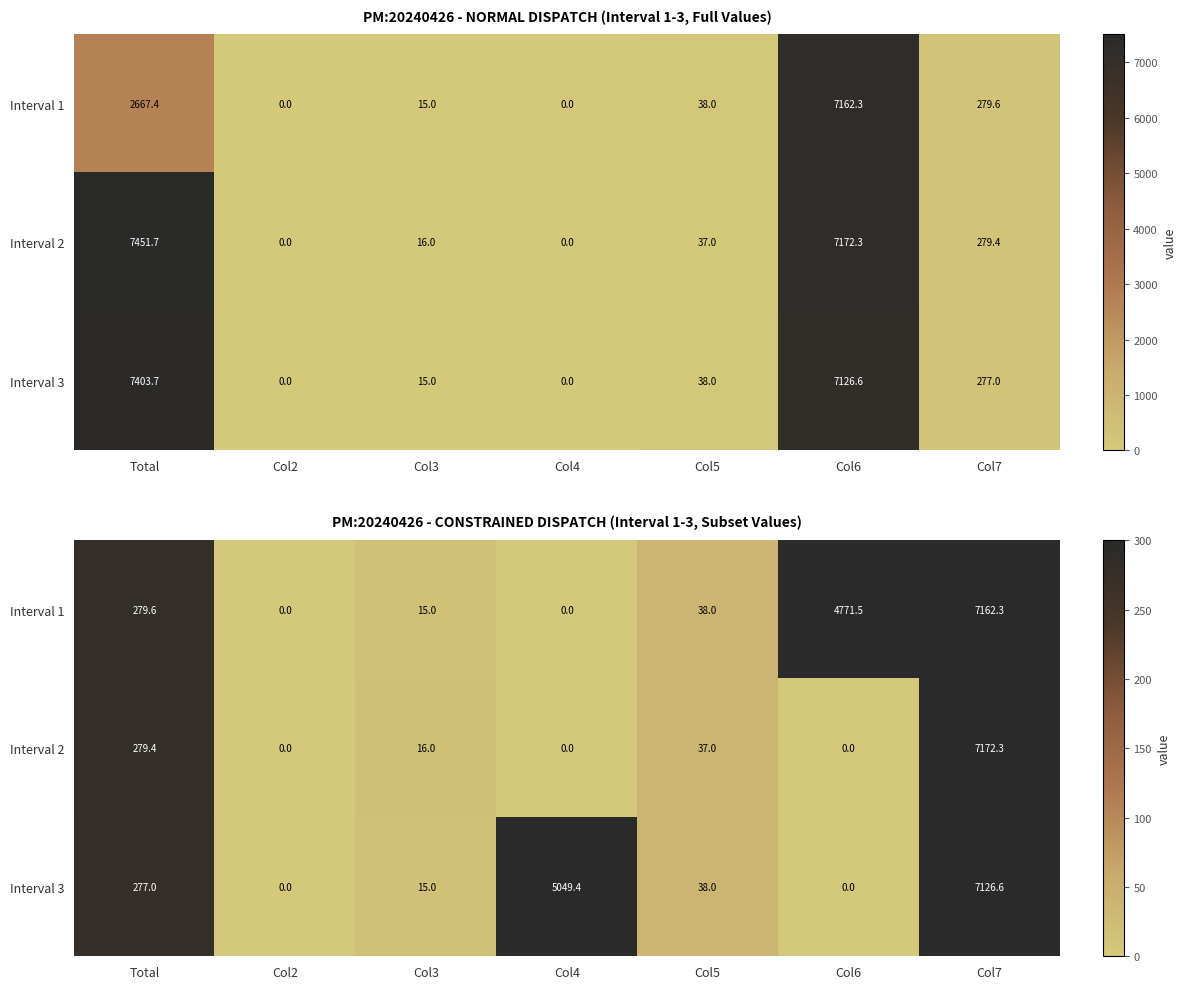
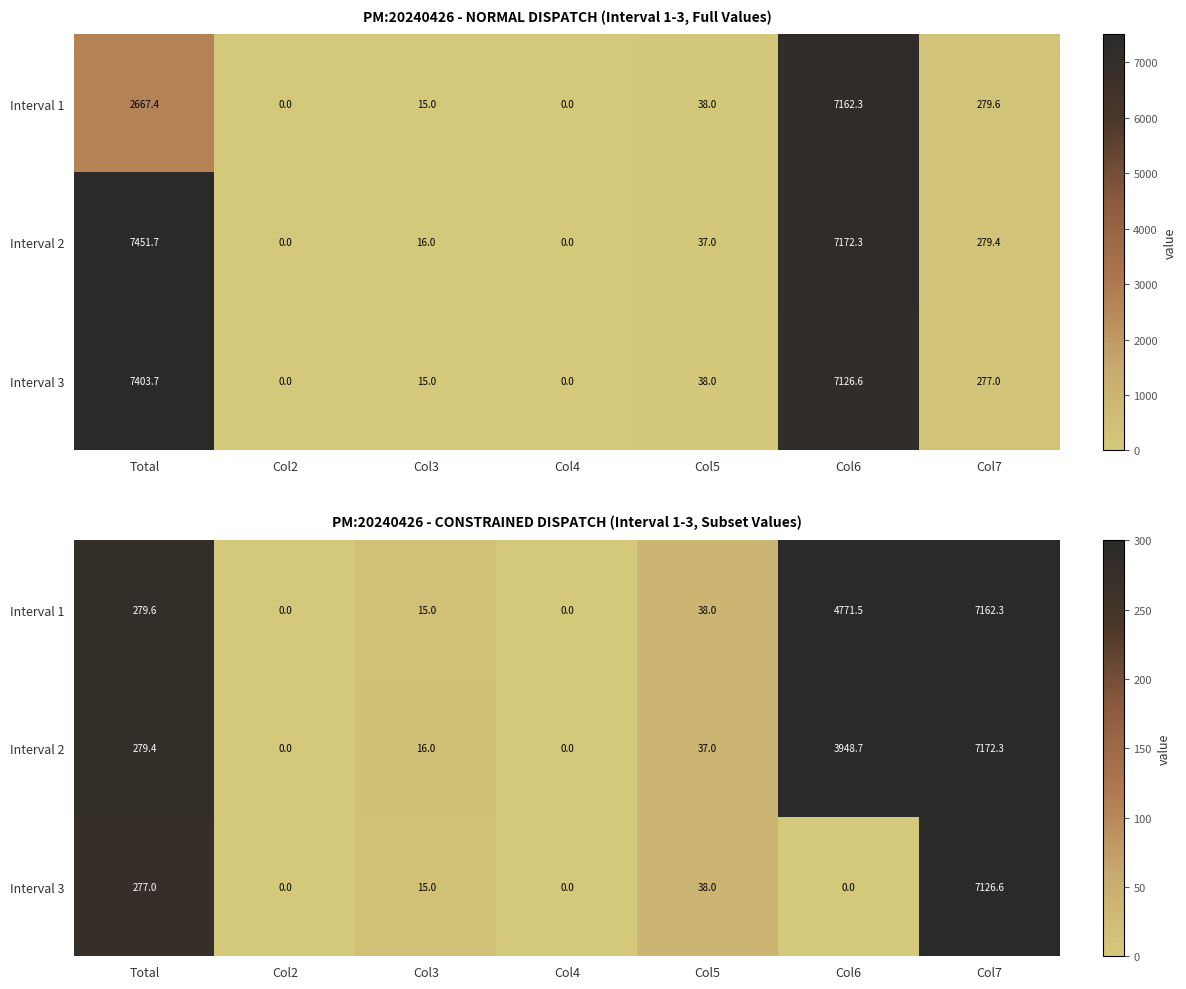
PM:20240426 - CONSTRAINED DISPATCH (Interval 1-3, Subset Values), Interval 2, Col6: 0.0 -> 3948.7
PM:20240426 - CONSTRAINED DISPATCH (Interval 1-3, Subset Values), Interval 3, Col4: 5049.4 -> 0.0
